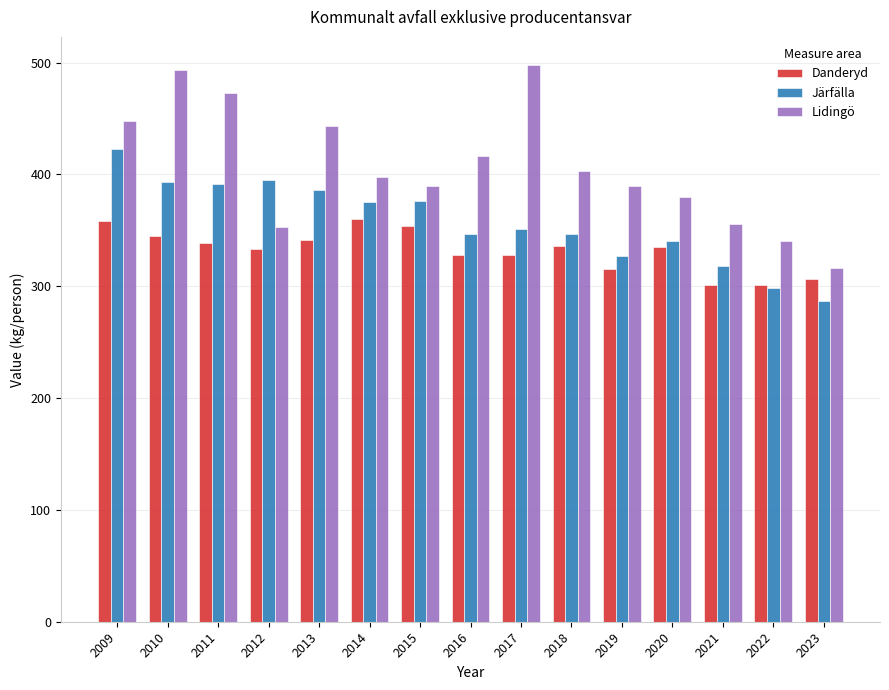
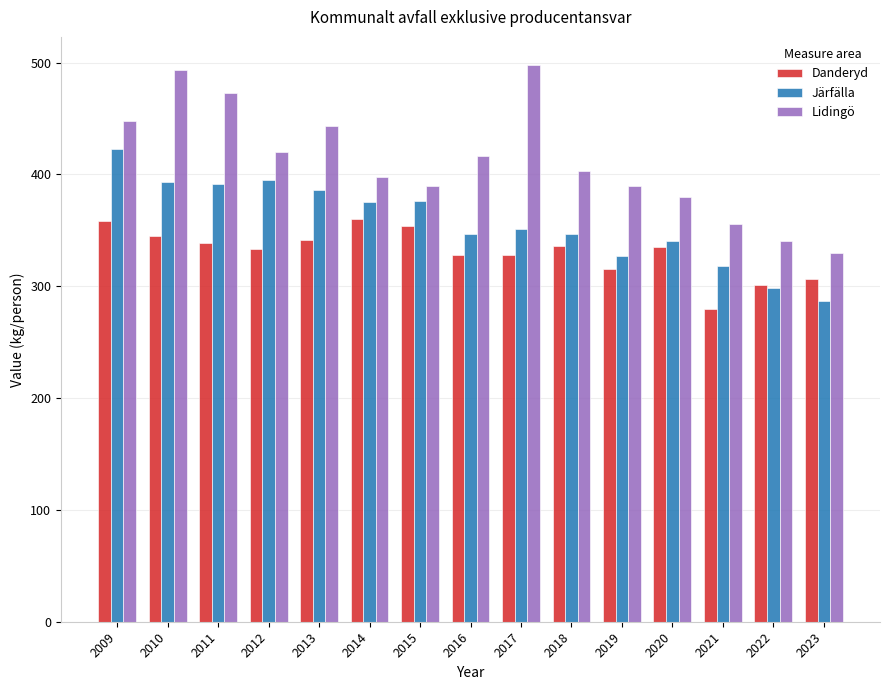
Lidingö, 2012: 353 -> 420
Danderyd, 2021: 301 -> 280
Lidingö, 2023: 316 -> 330
